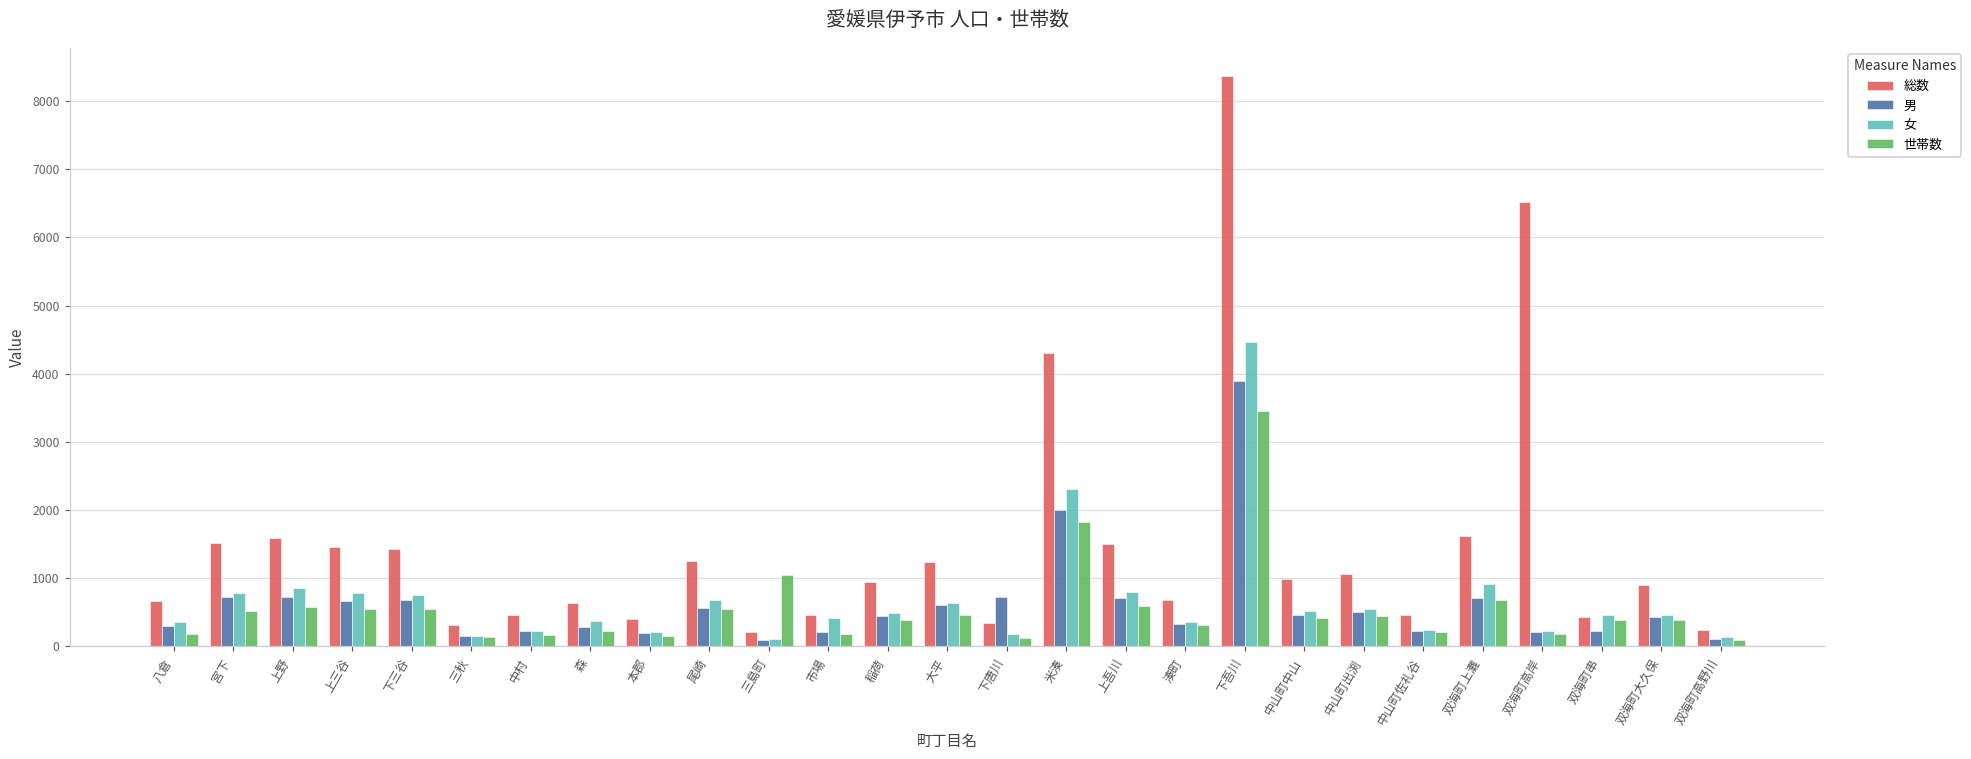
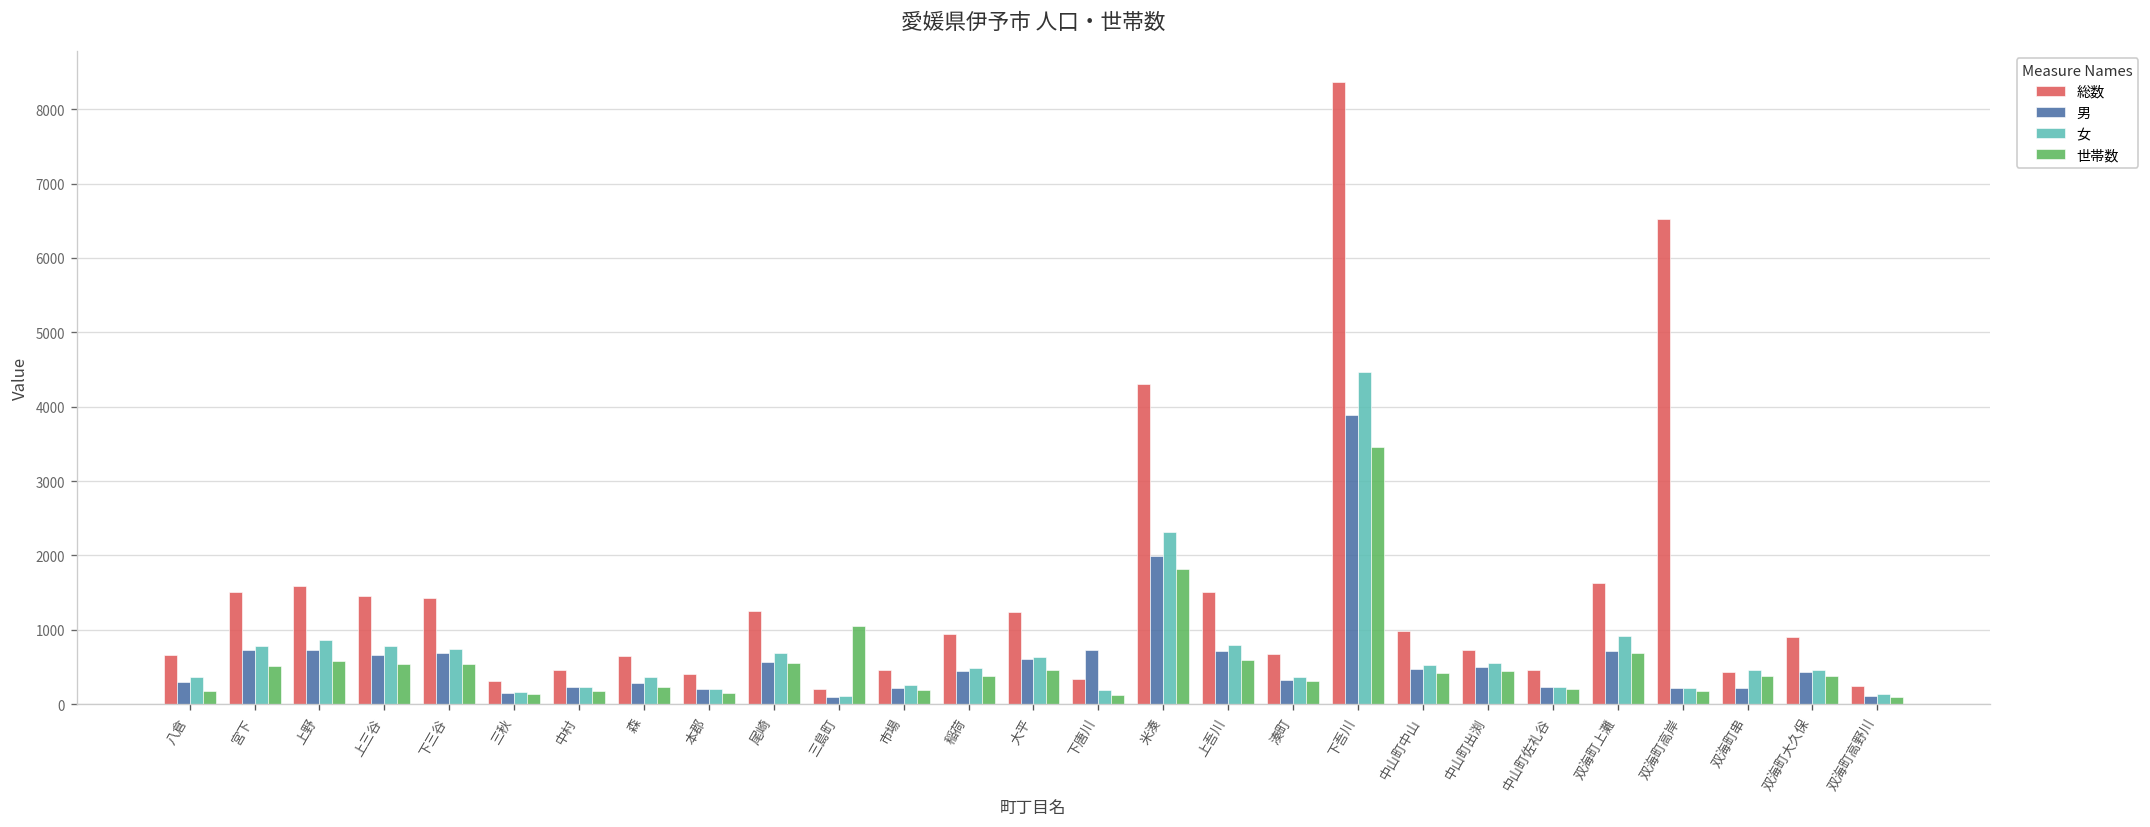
女, 市場: 400 -> 300
総数, 中山町出渕: 1100 -> 700
